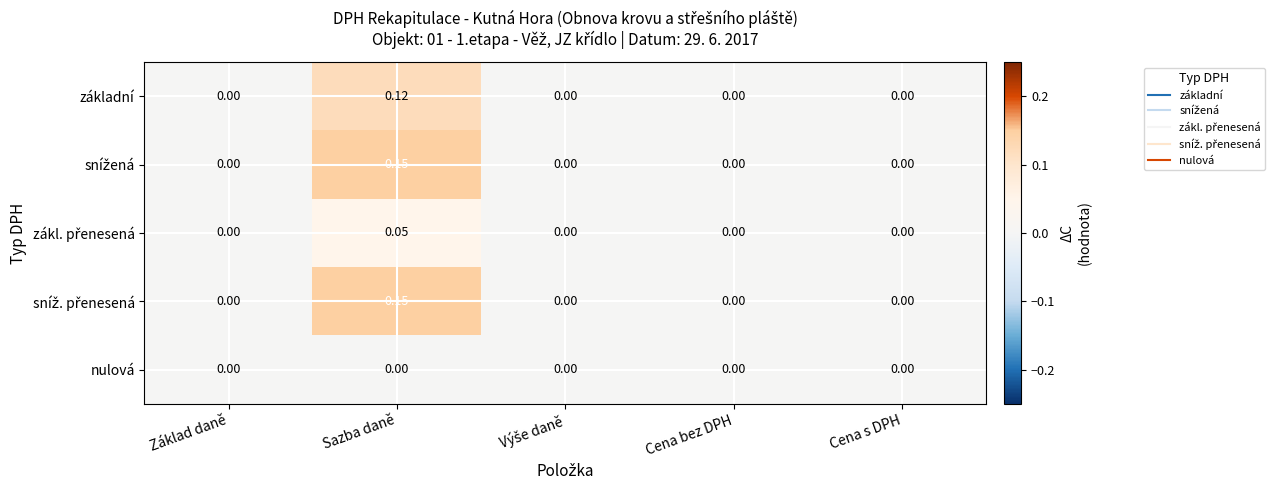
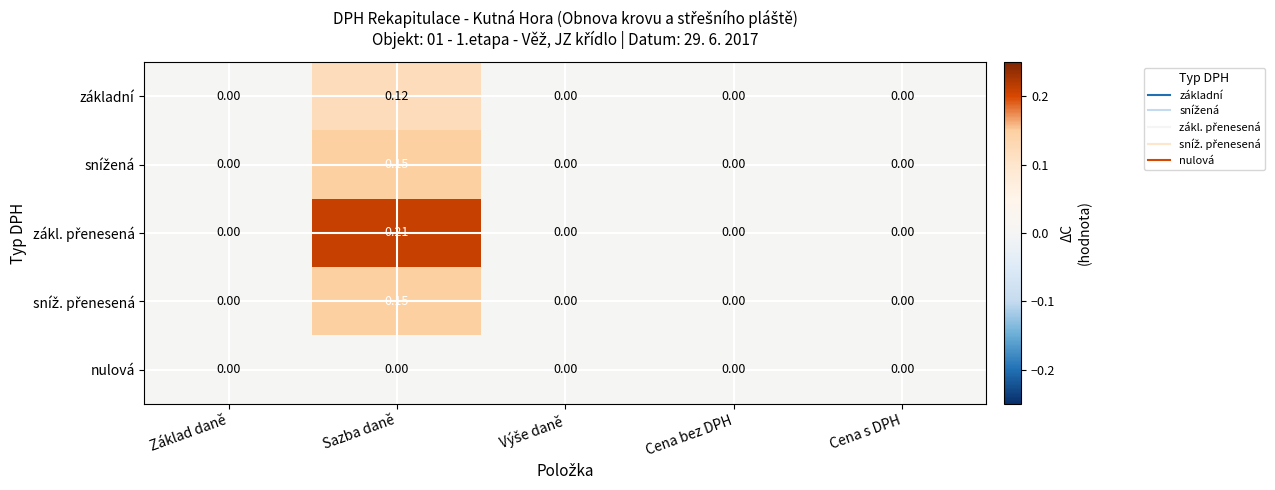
zákl. přenesená, Sazba daně: 0.05 -> 0.21
